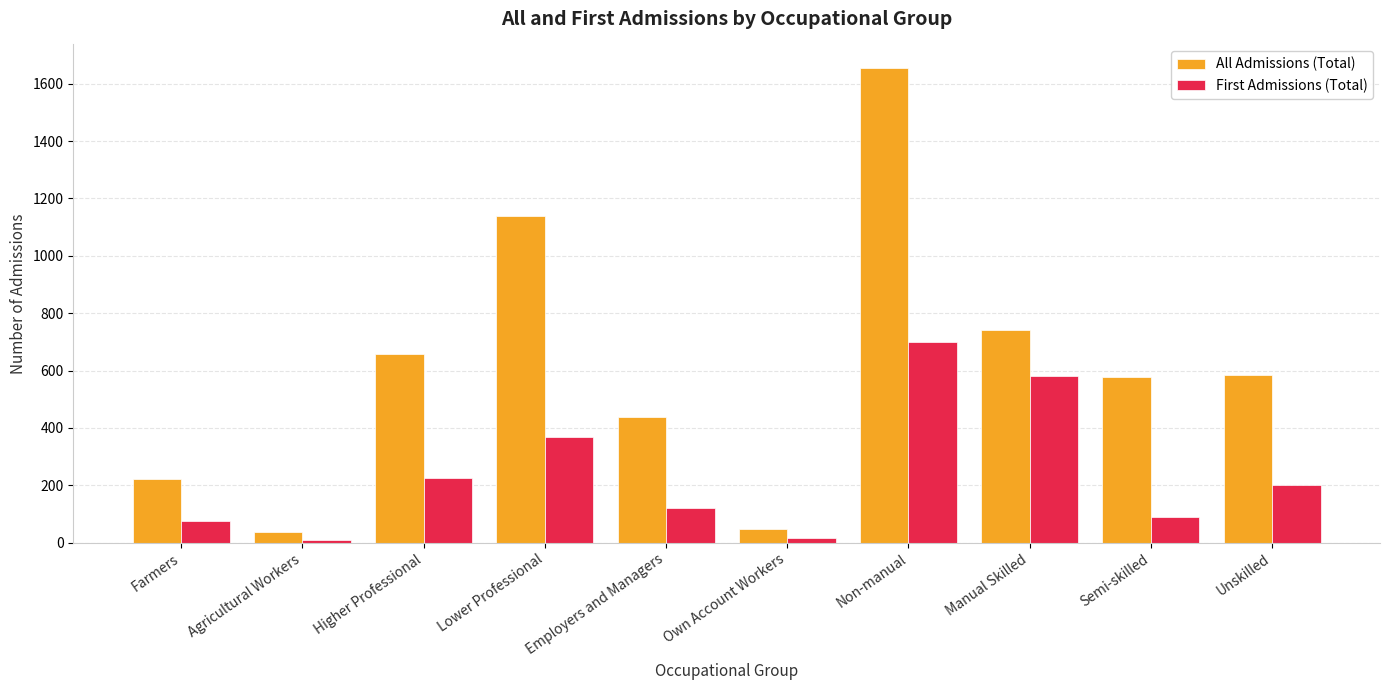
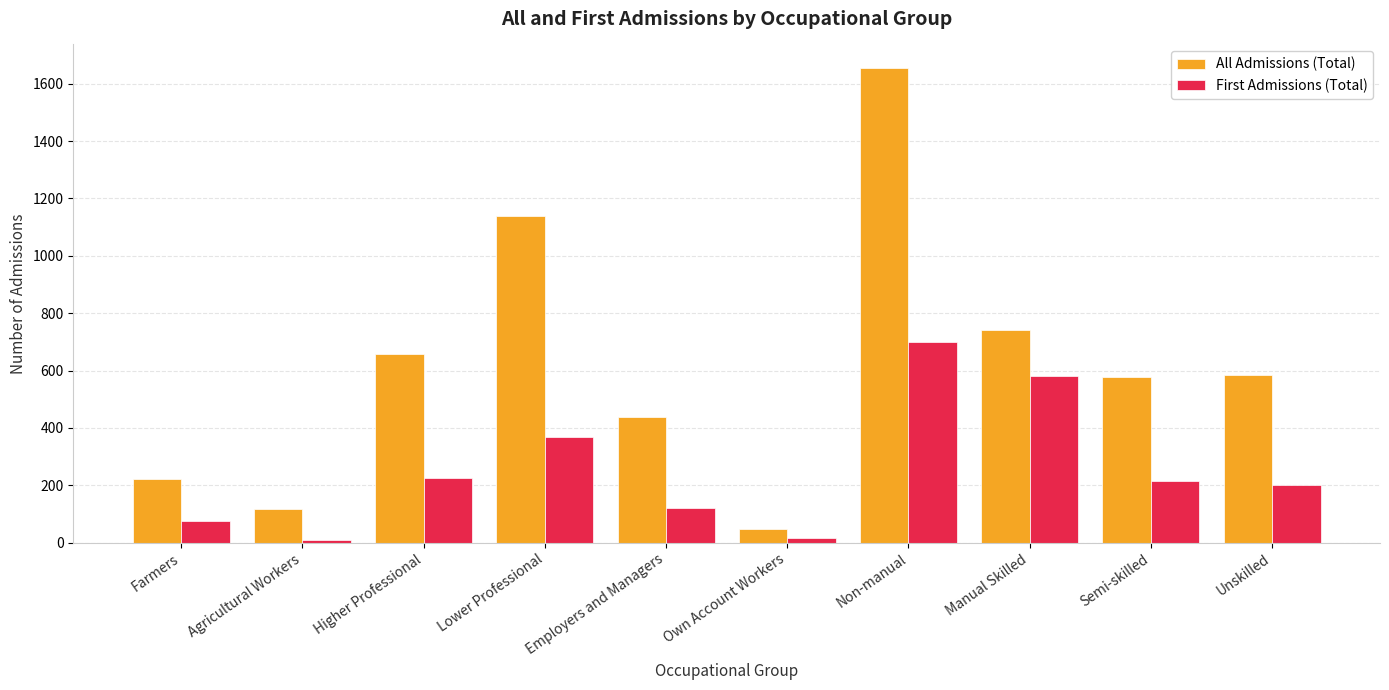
All Admissions (Total), Agricultural Workers: 40 -> 120
First Admissions (Total), Semi-skilled: 90 -> 220
